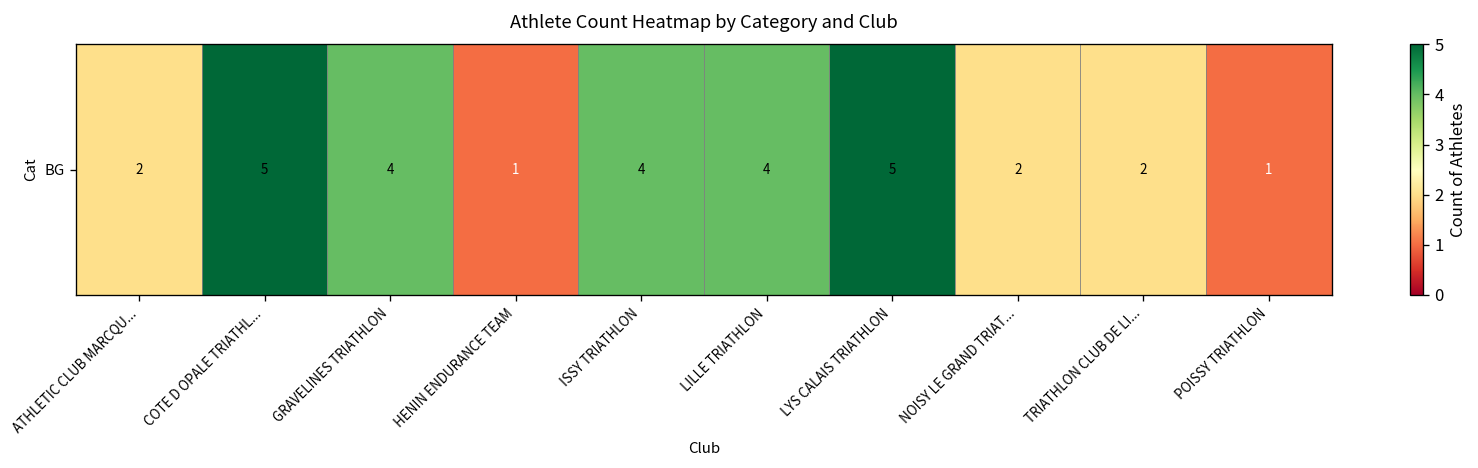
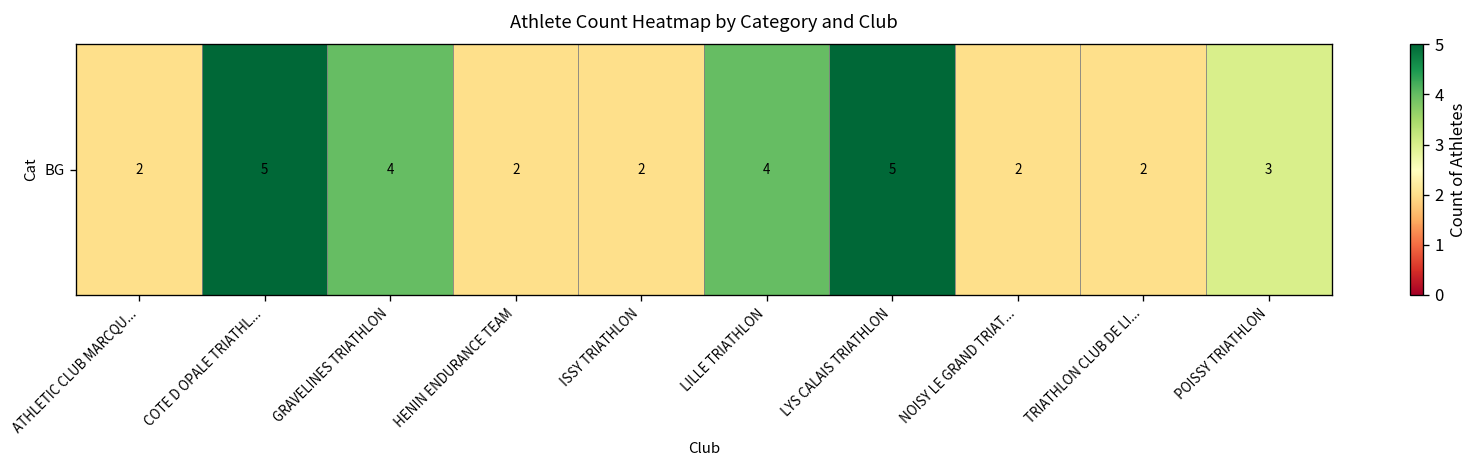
BG, HENIN ENDURANCE TEAM: 1 -> 2
BG, ISSY TRIATHLON: 4 -> 2
BG, POISSY TRIATHLON: 1 -> 3
